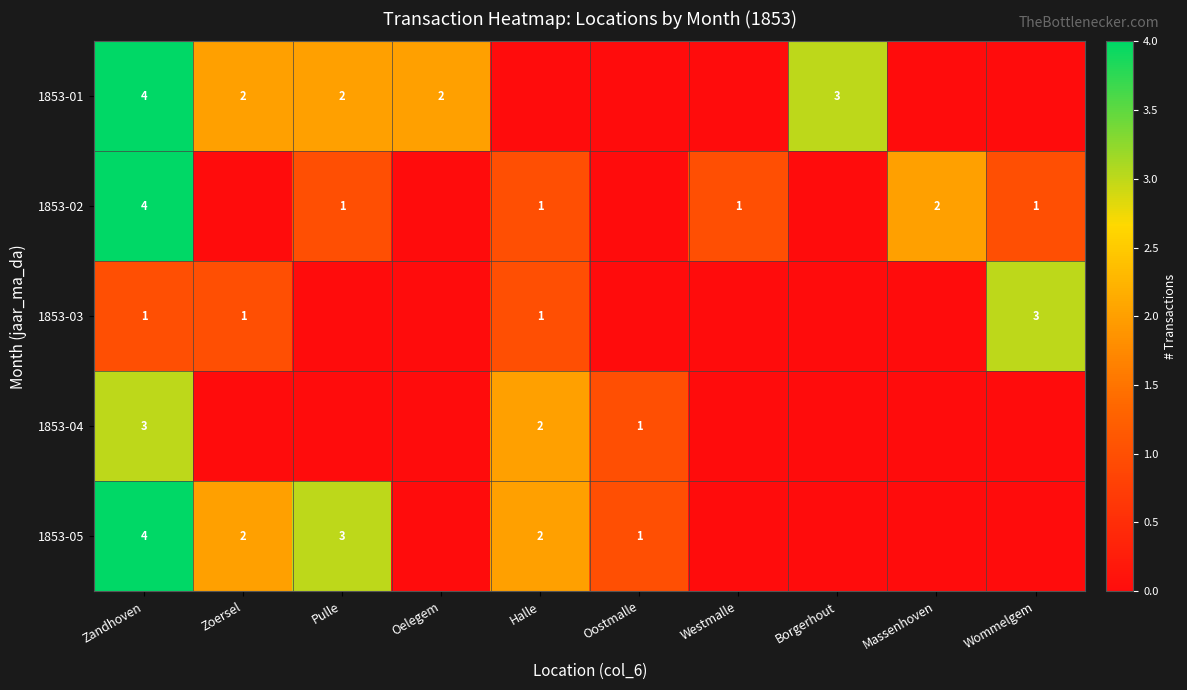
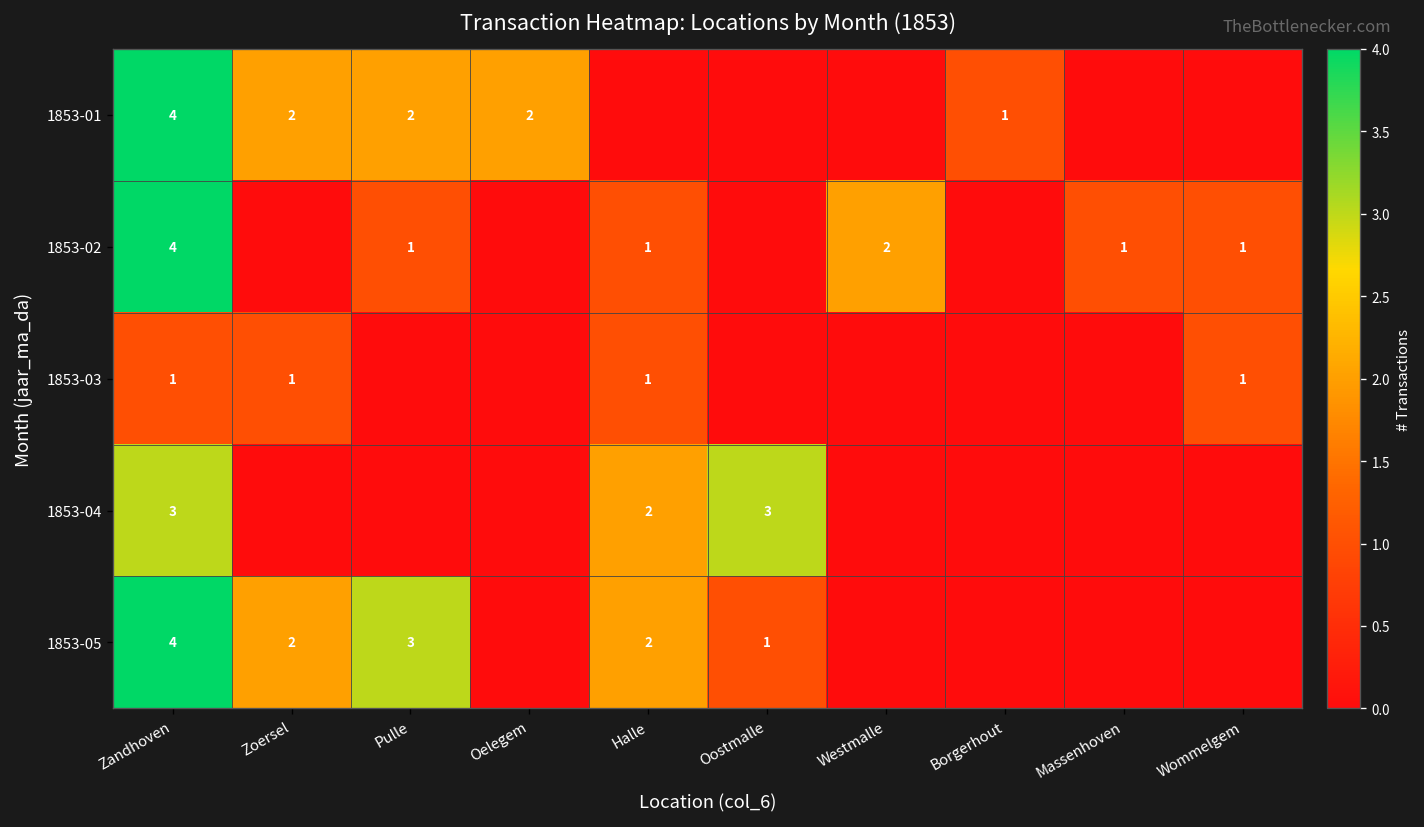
1853-01, Borgerhout: 3 -> 1
1853-02, Westmalle: 1 -> 2
1853-02, Massenhoven: 2 -> 1
1853-03, Wommelgem: 3 -> 1
1853-04, Oostmalle: 1 -> 3
